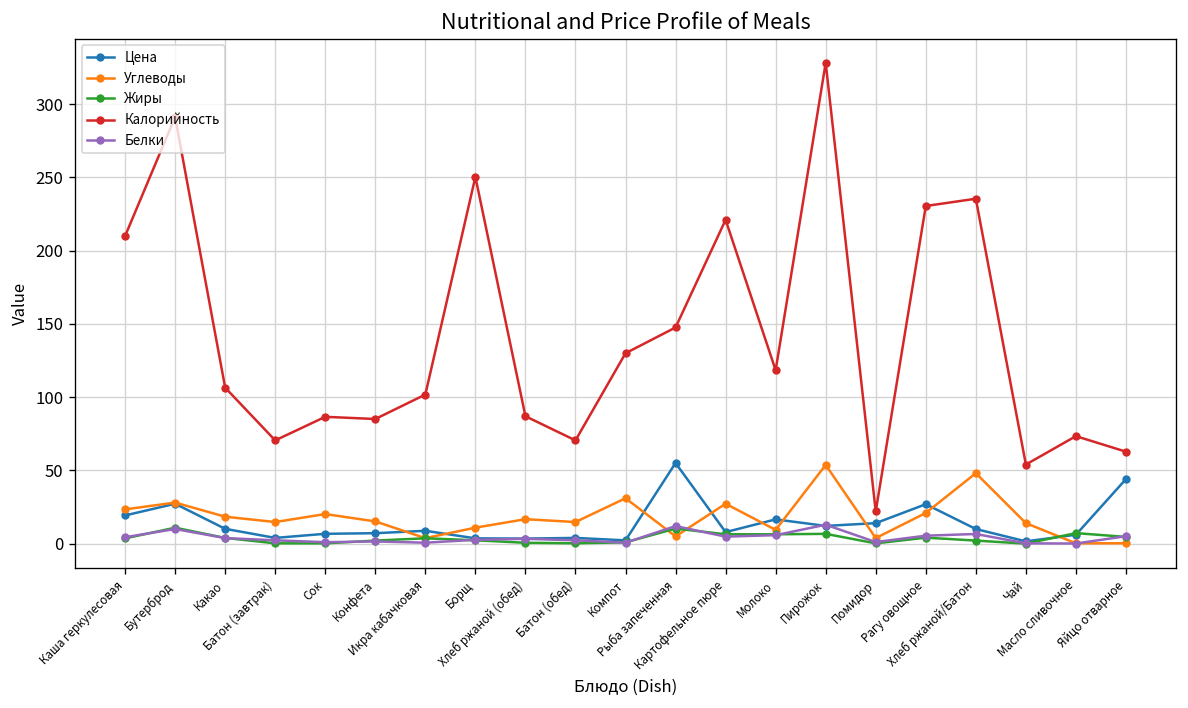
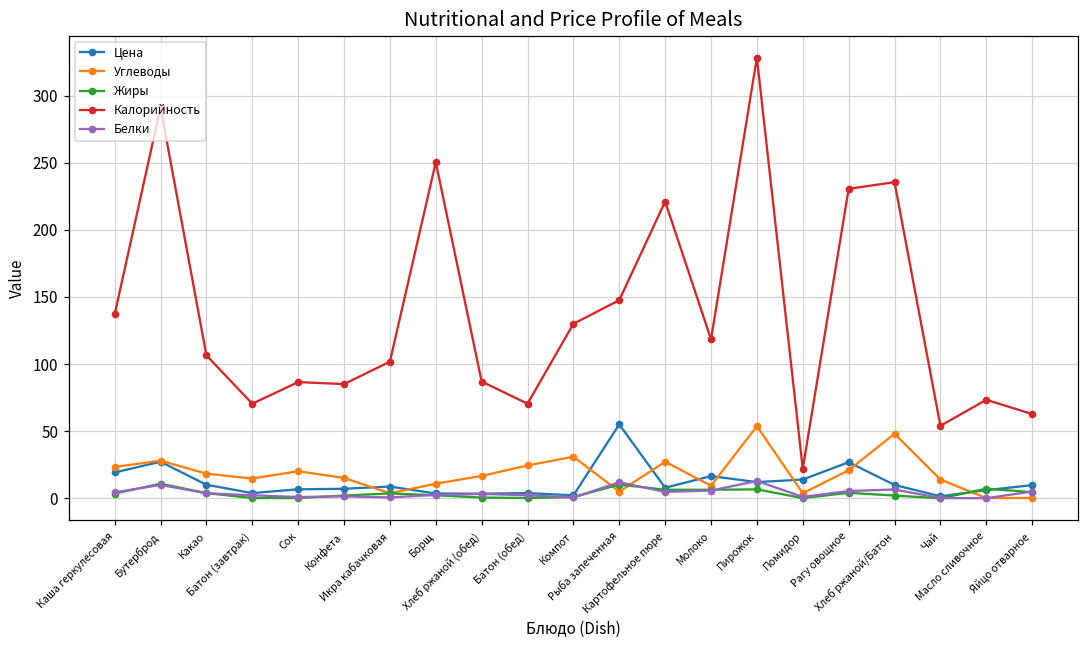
Калорийность, Каша геркулесовая: 210 -> 137
Углеводы, Батон (обед): 15 -> 25
Цена, Яйцо отварное: 44 -> 10
